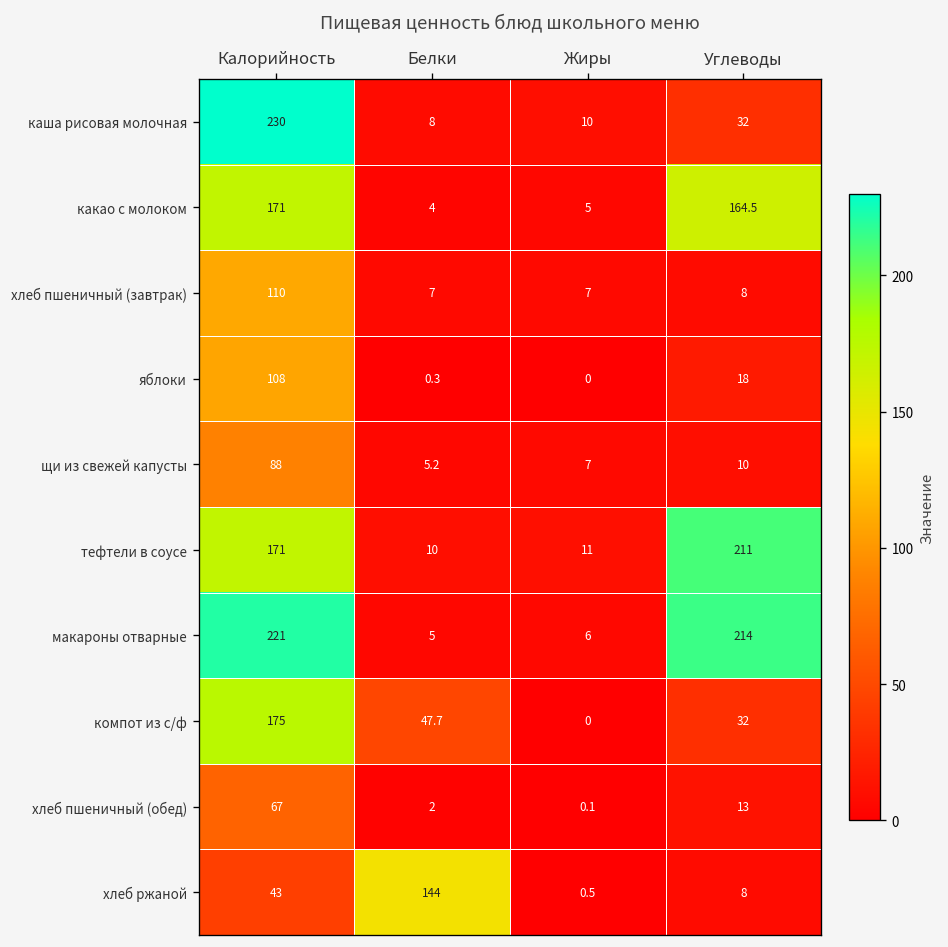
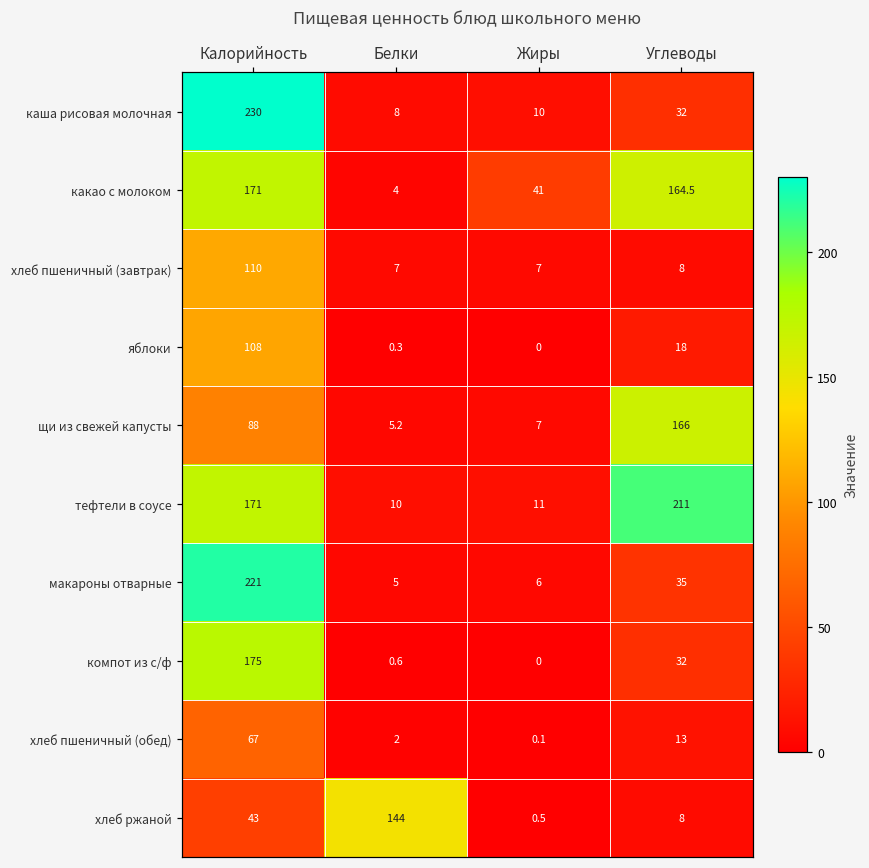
какао с молоком, Жиры: 5 -> 41
щи из свежей капусты, Углеводы: 10 -> 166
макароны отварные, Углеводы: 214 -> 35
компот из с/ф, Белки: 47.7 -> 0.6
